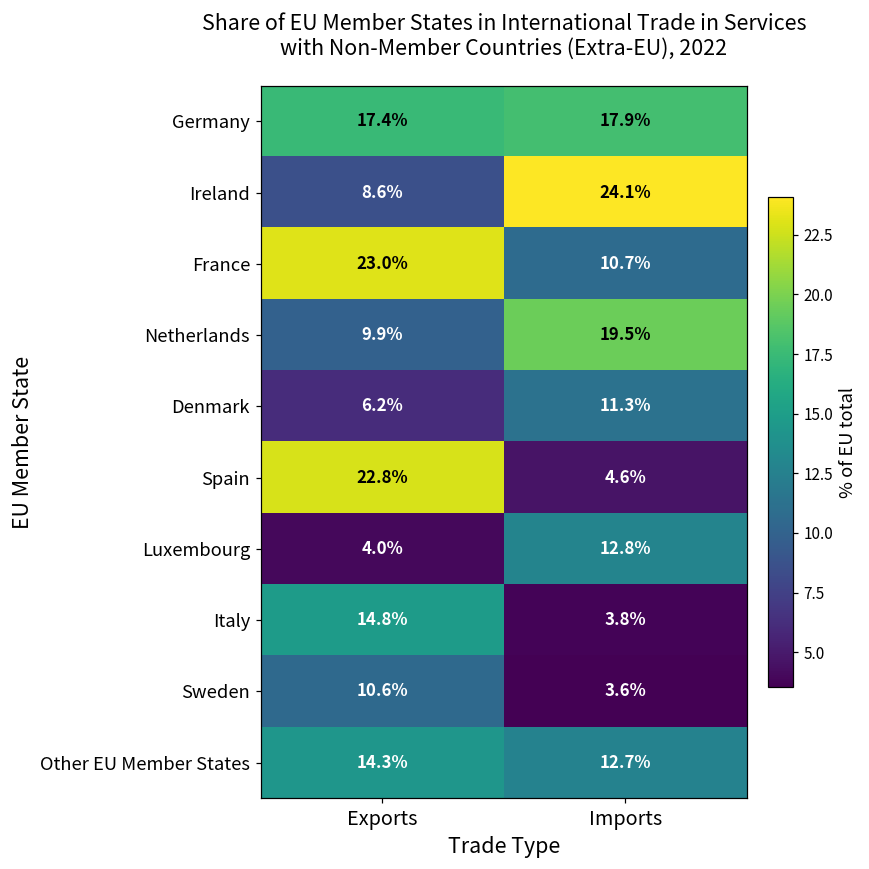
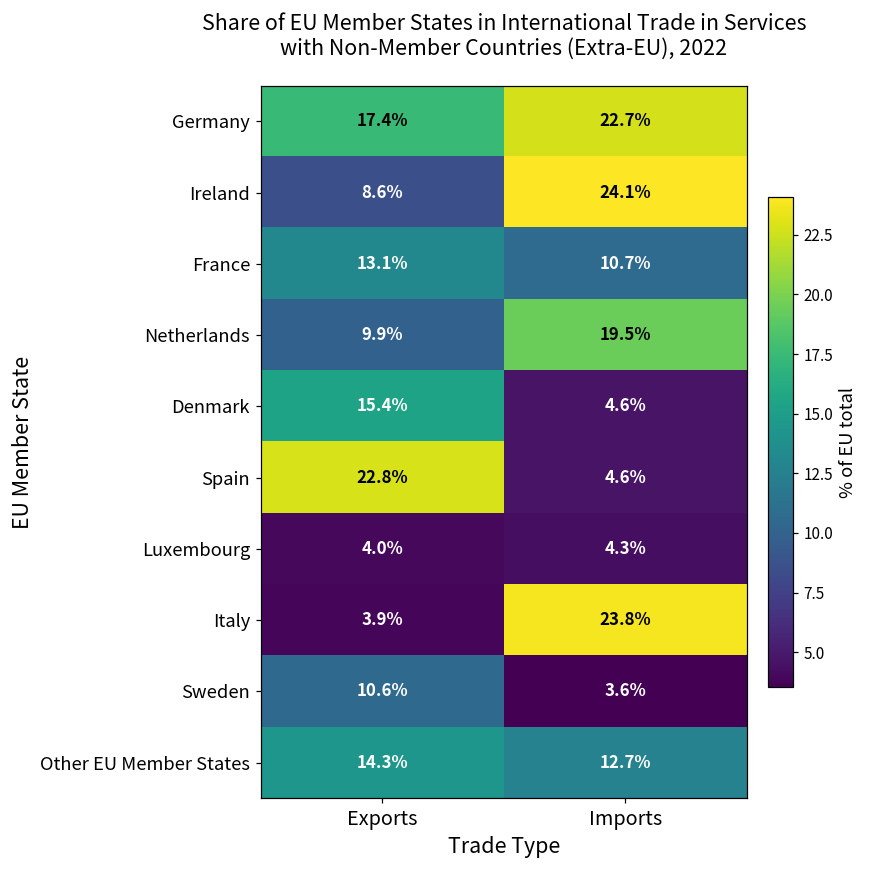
Germany, Imports: 17.9% -> 22.7%
France, Exports: 23.0% -> 13.1%
Denmark, Exports: 6.2% -> 15.4%
Denmark, Imports: 11.3% -> 4.6%
Luxembourg, Imports: 12.8% -> 4.3%
Italy, Exports: 14.8% -> 3.9%
Italy, Imports: 3.8% -> 23.8%
